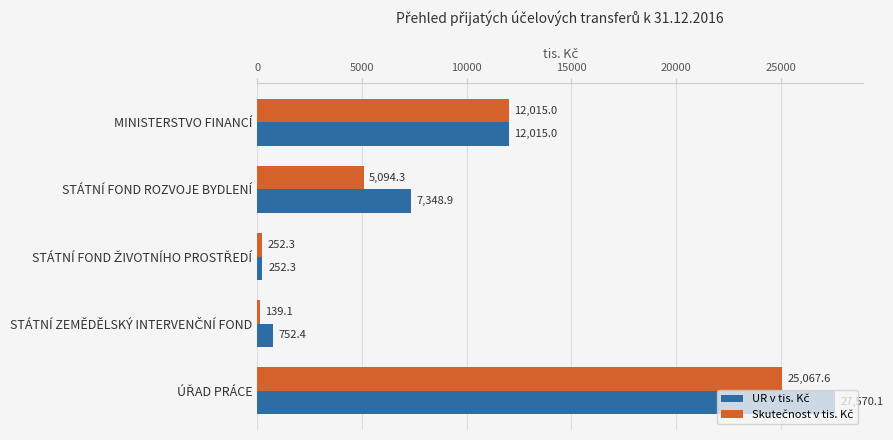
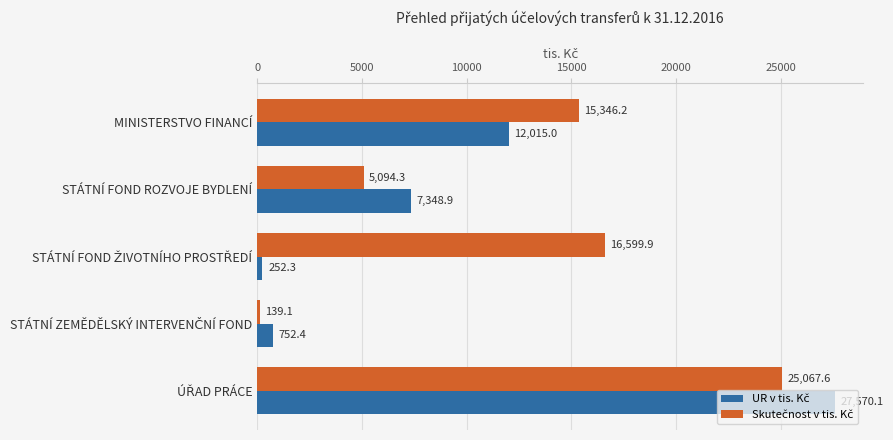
Skutečnost v tis. Kč, MINISTERSTVO FINANCÍ: 12,015.0 -> 15,346.2
Skutečnost v tis. Kč, STÁTNÍ FOND ŽIVOTNÍHO PROSTŘEDÍ: 252.3 -> 16,599.9
